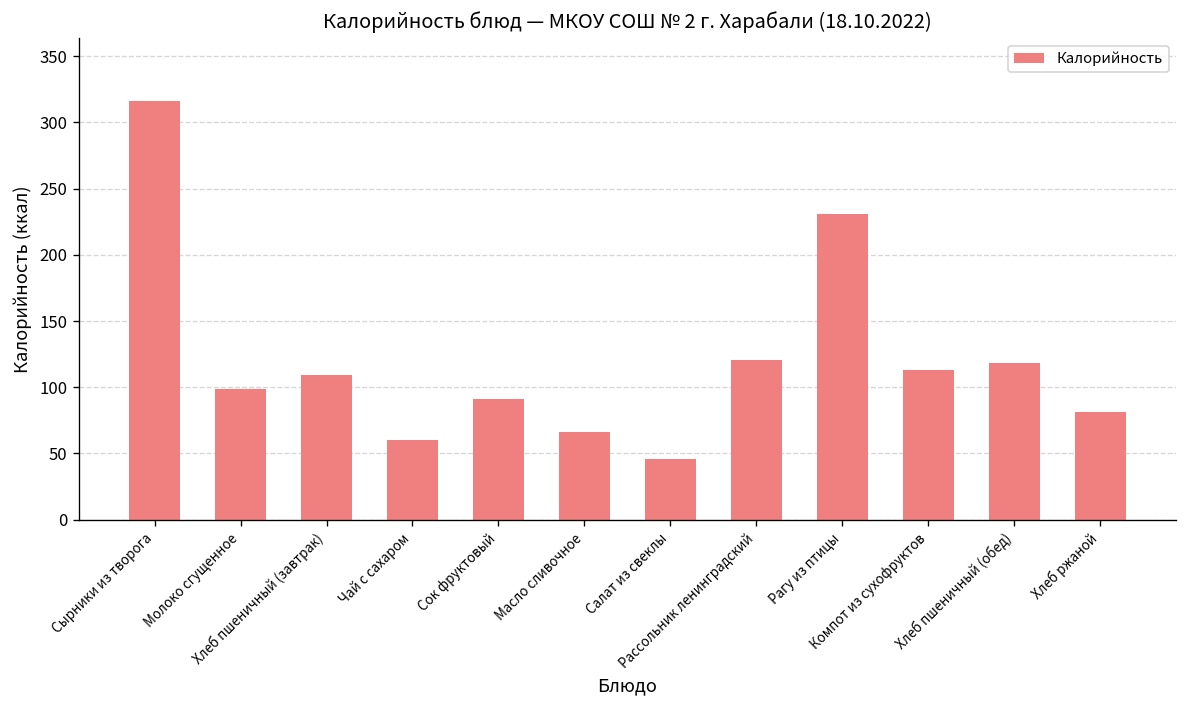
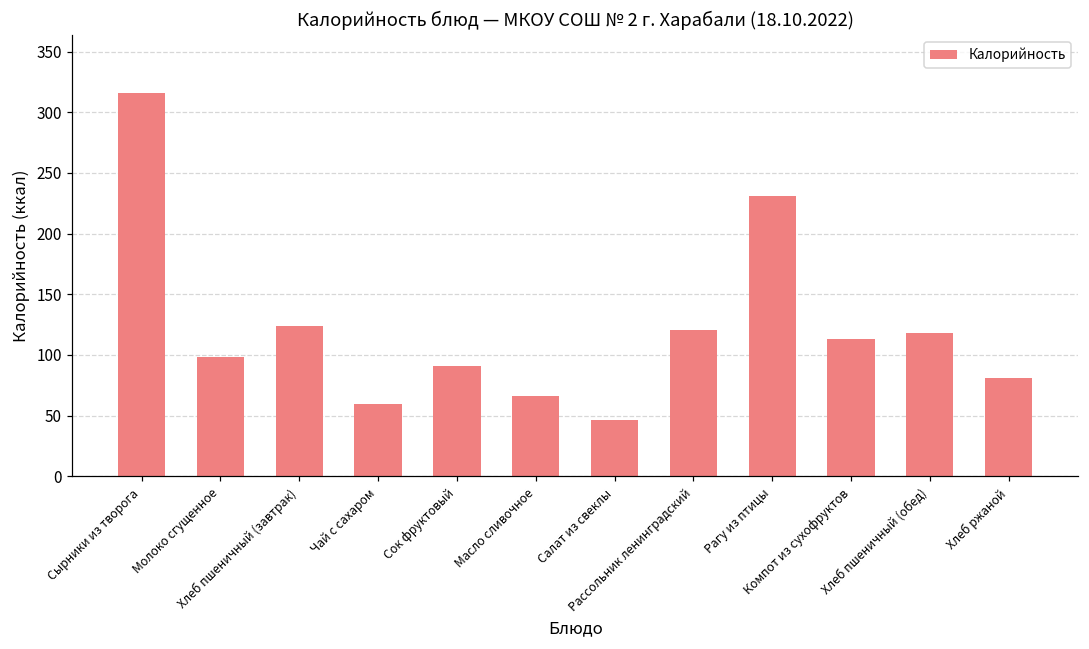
Хлеб пшеничный (завтрак): 110 -> 124
